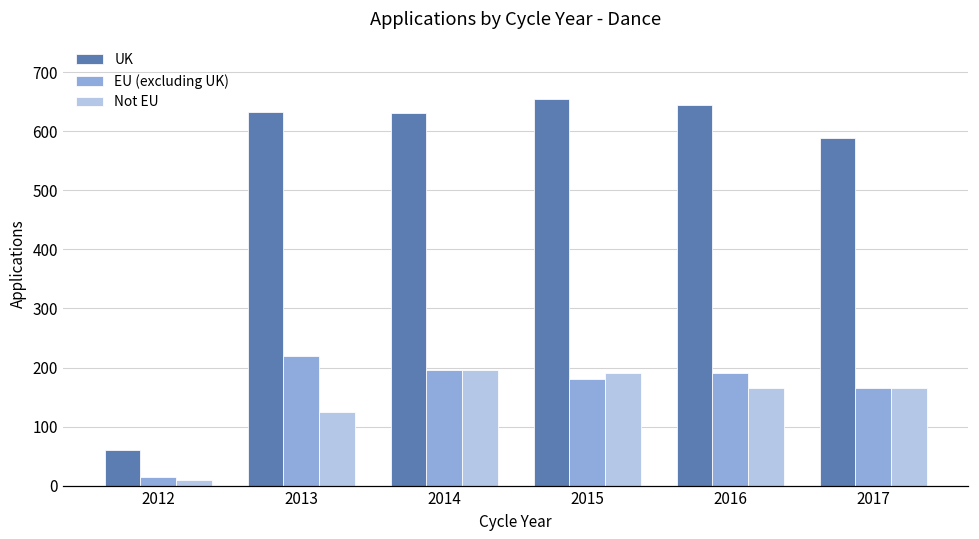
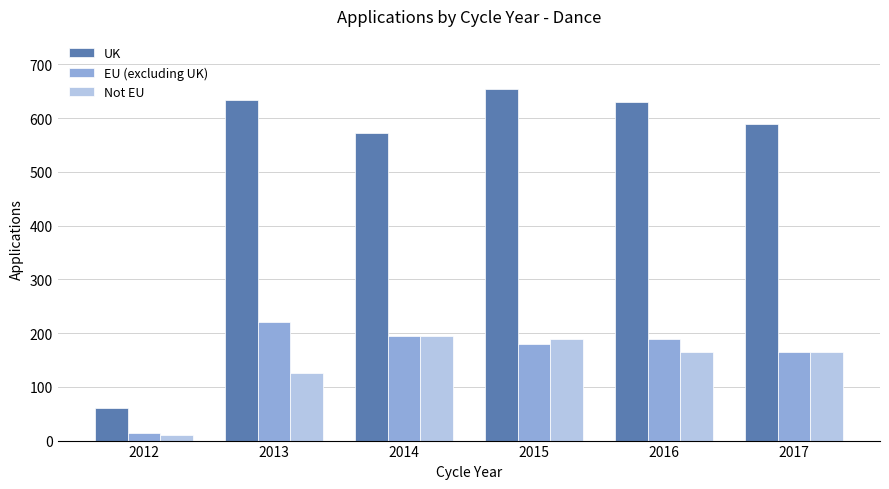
UK, 2014: 630 -> 570
UK, 2016: 650 -> 630
